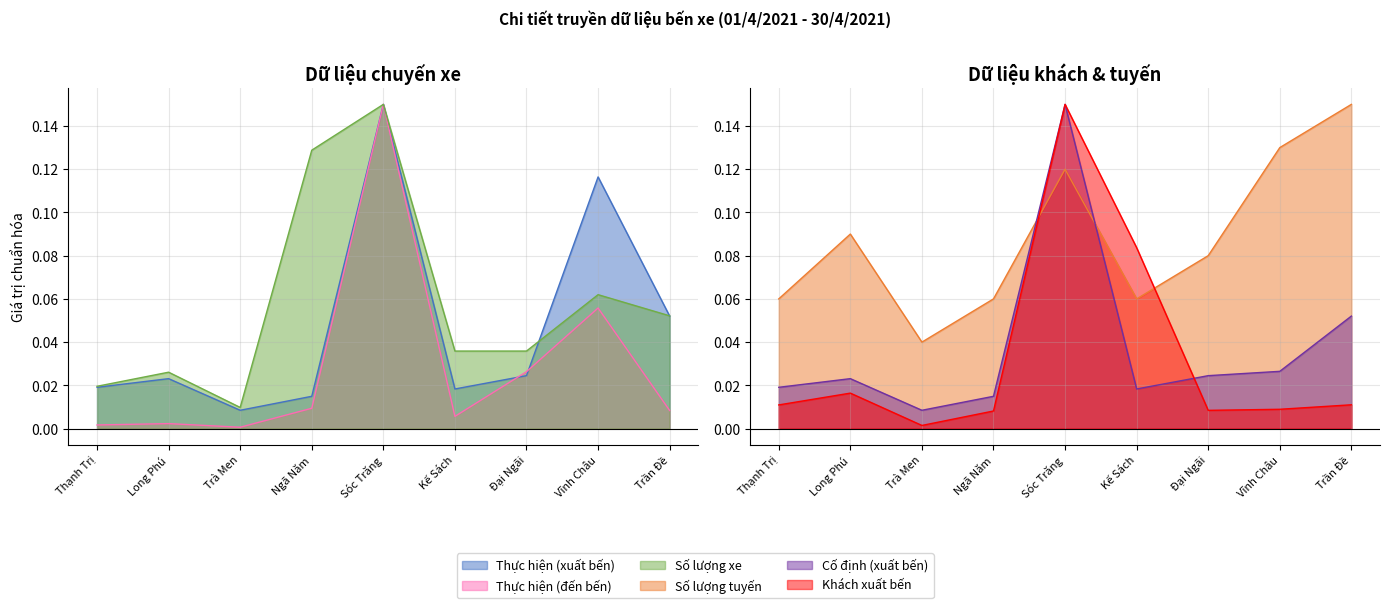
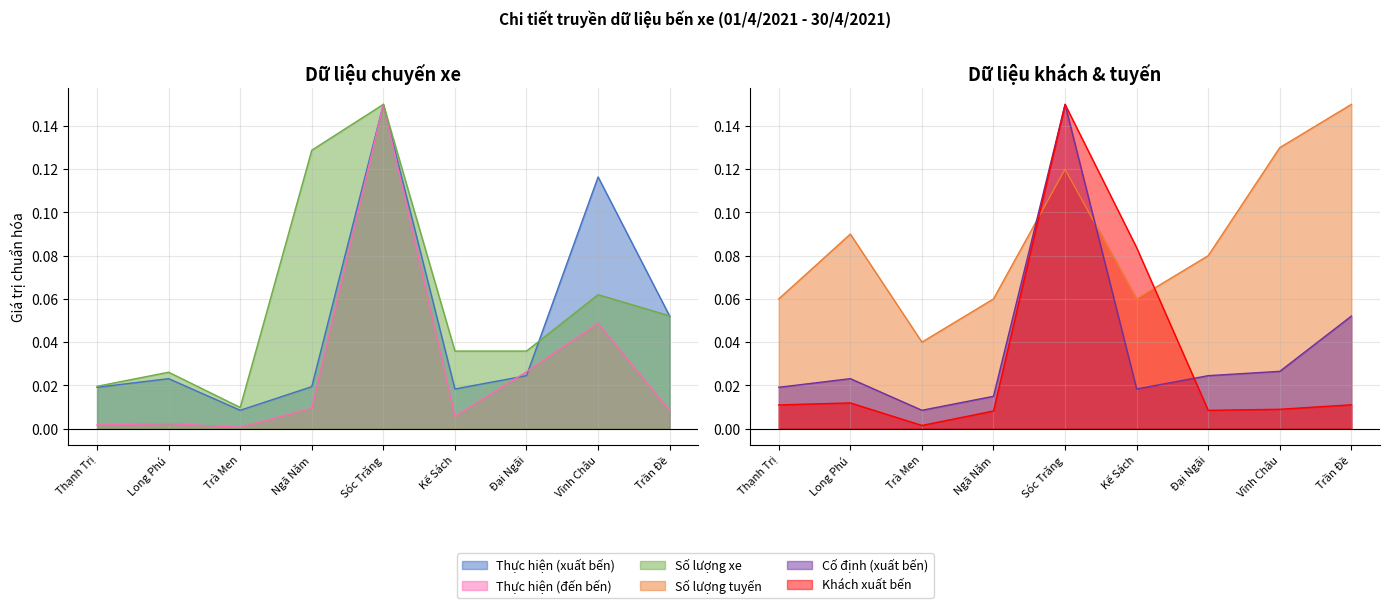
Dữ liệu chuyến xe, Thực hiện (xuất bến), Ngã Năm: 0.015 -> 0.019
Dữ liệu chuyến xe, Thực hiện (đến bến), Vĩnh Châu: 0.056 -> 0.049
Dữ liệu khách & tuyến, Khách xuất bến, Long Phú: 0.016 -> 0.012
